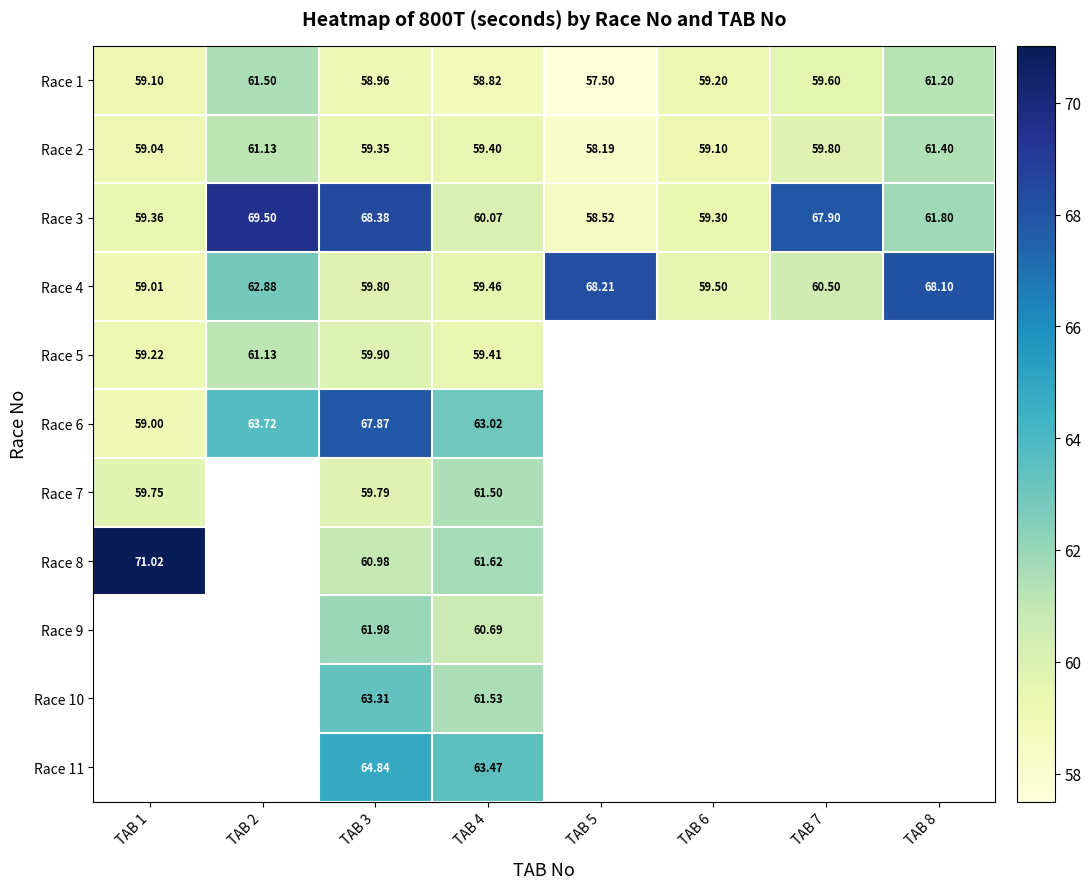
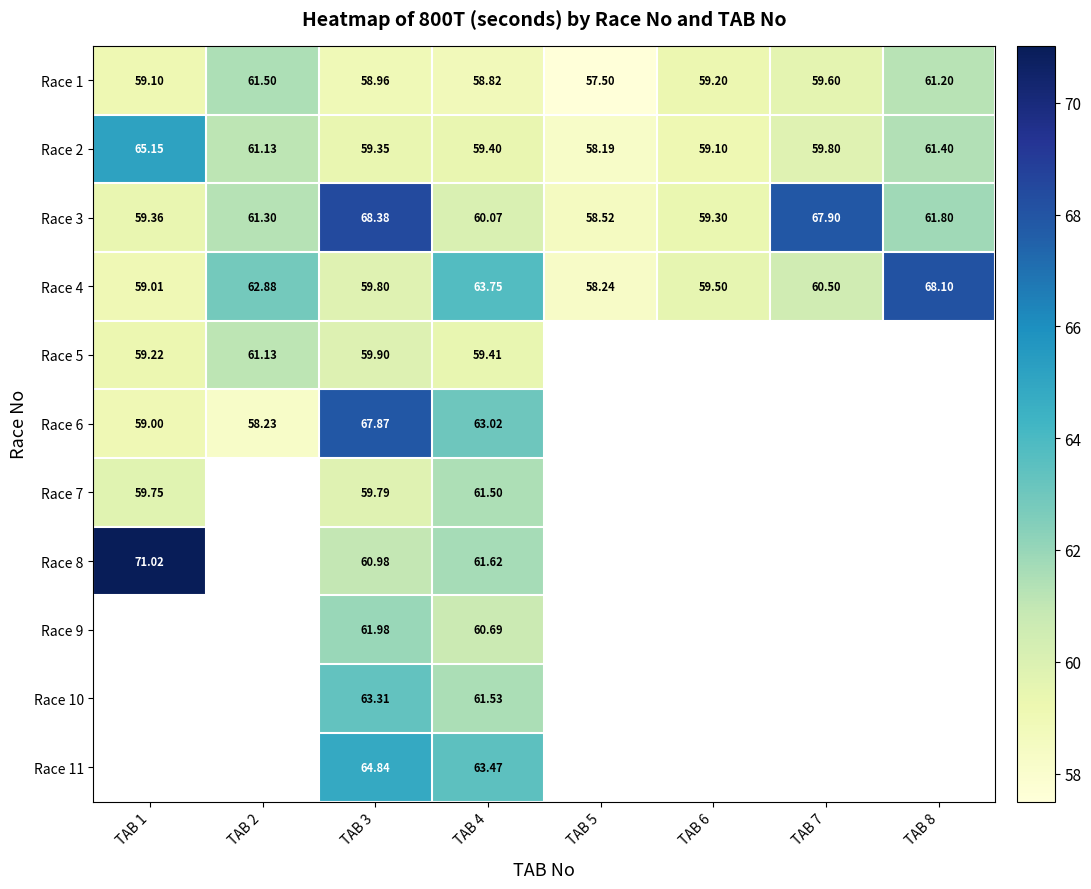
Race 2, TAB 1: 59.04 -> 65.15
Race 3, TAB 2: 69.50 -> 61.30
Race 4, TAB 4: 59.46 -> 63.75
Race 4, TAB 5: 68.21 -> 58.24
Race 6, TAB 2: 63.72 -> 58.23
